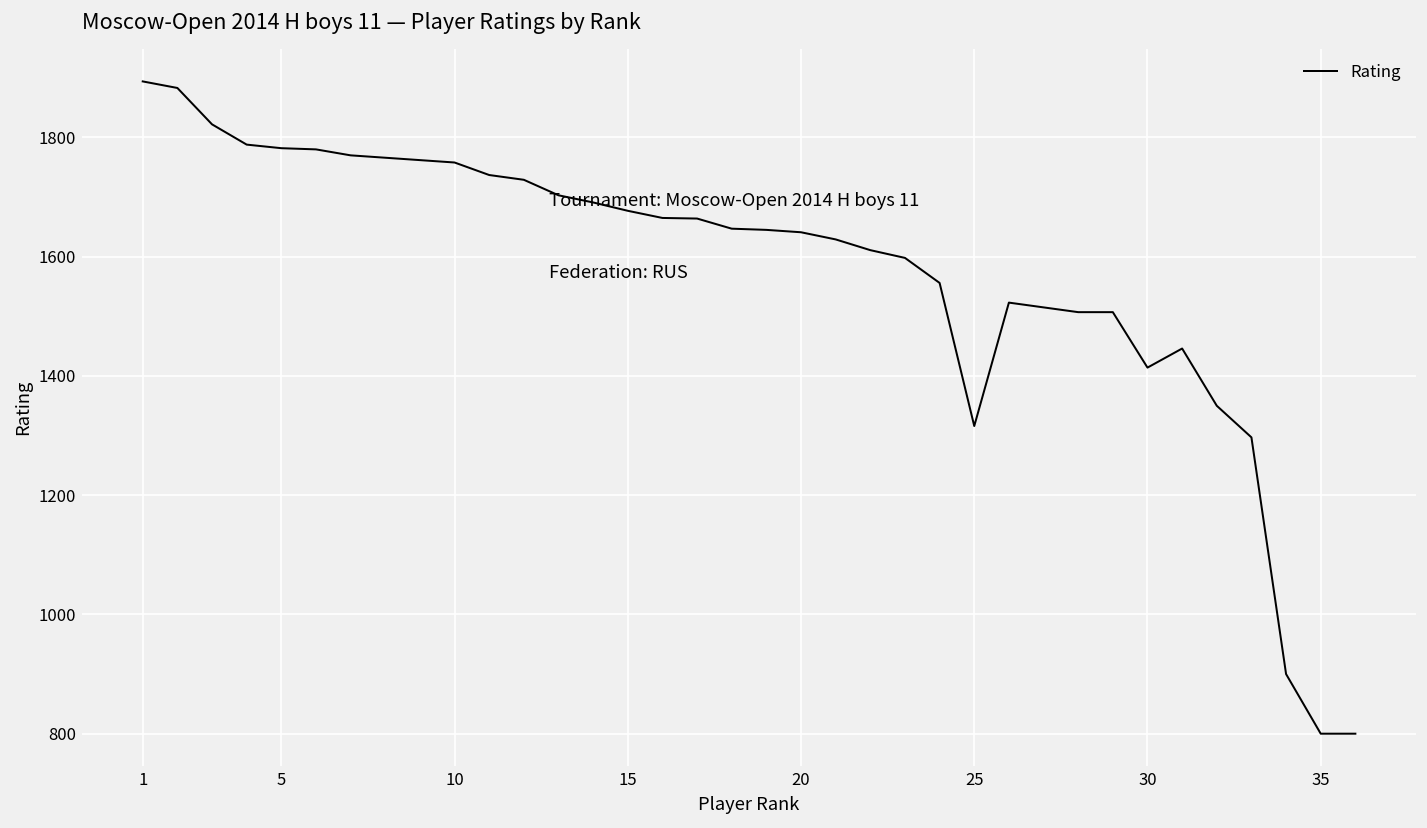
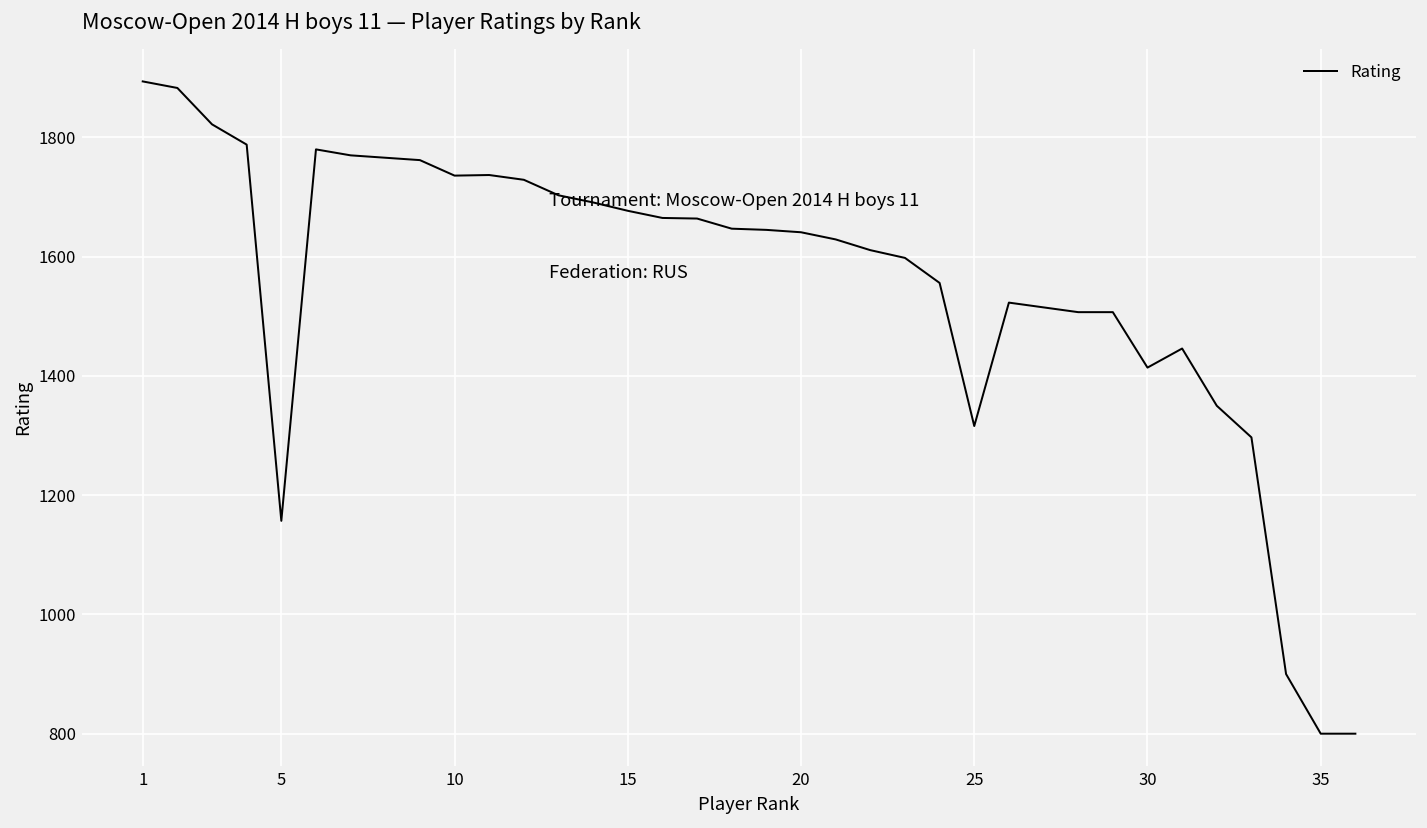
5: 1780 -> 1160
10: 1760 -> 1740
